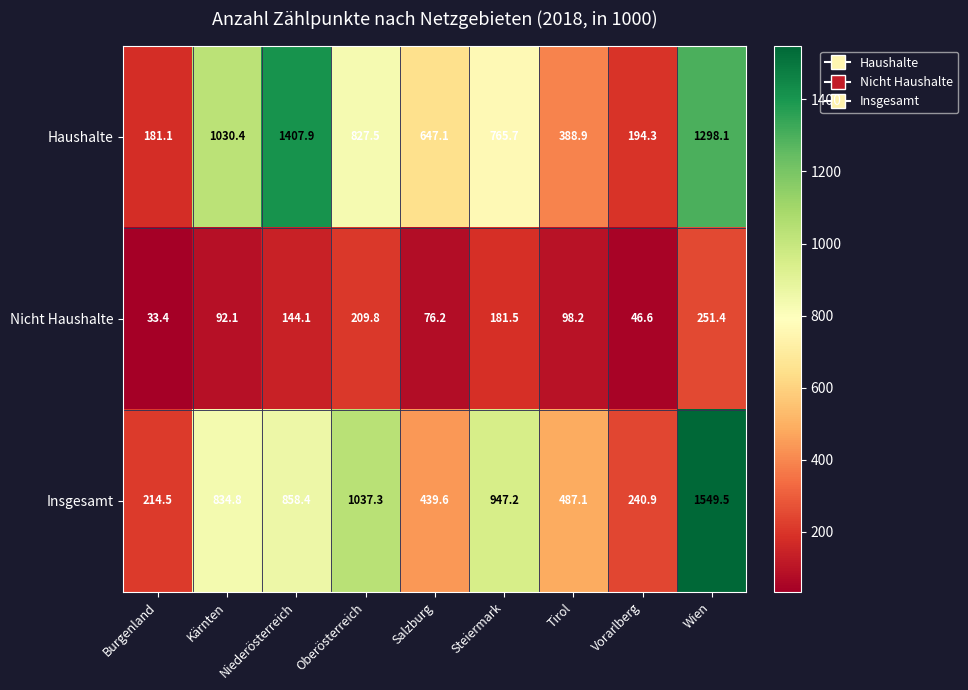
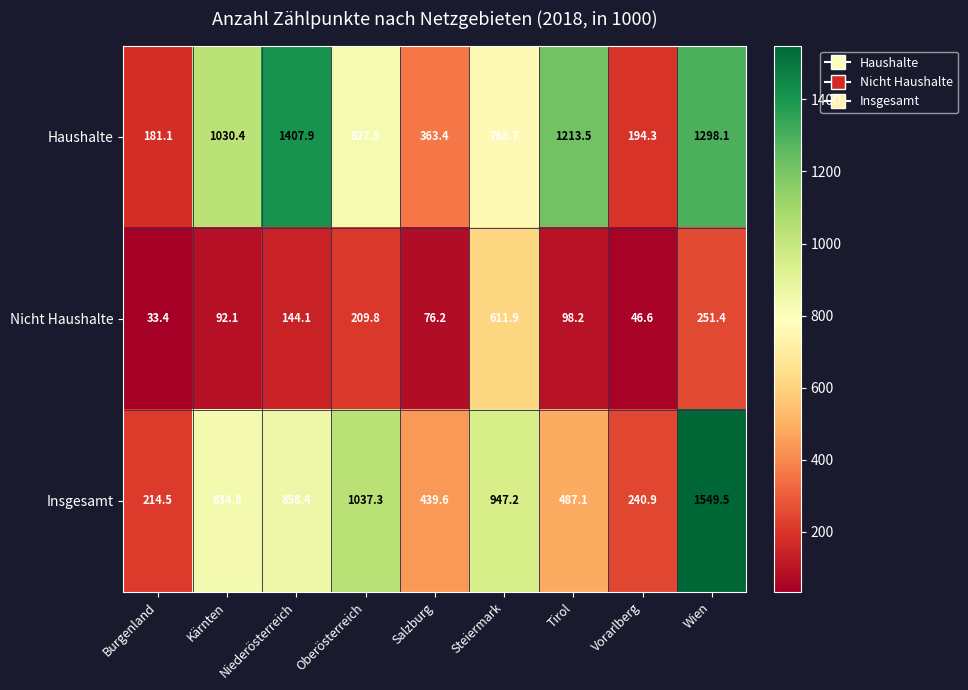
Haushalte, Salzburg: 647.1 -> 363.4
Haushalte, Tirol: 388.9 -> 1213.5
Nicht Haushalte, Steiermark: 181.5 -> 611.9
